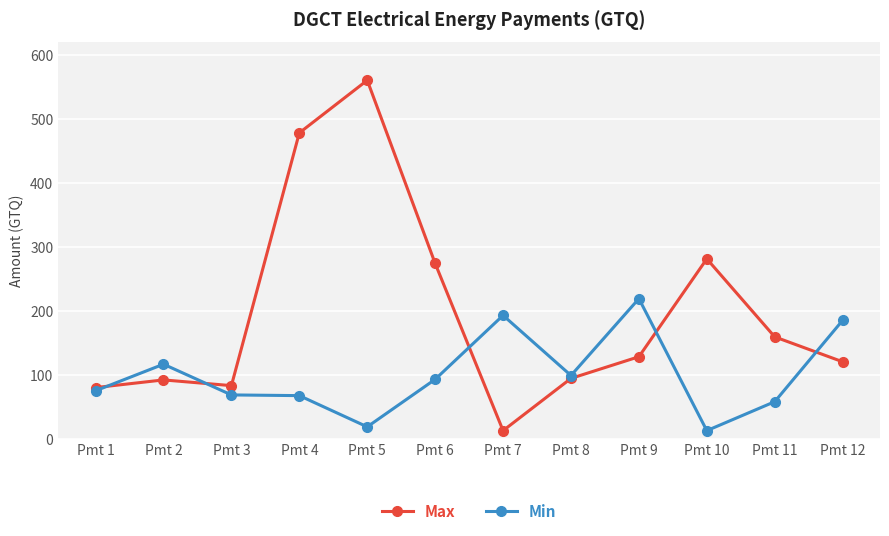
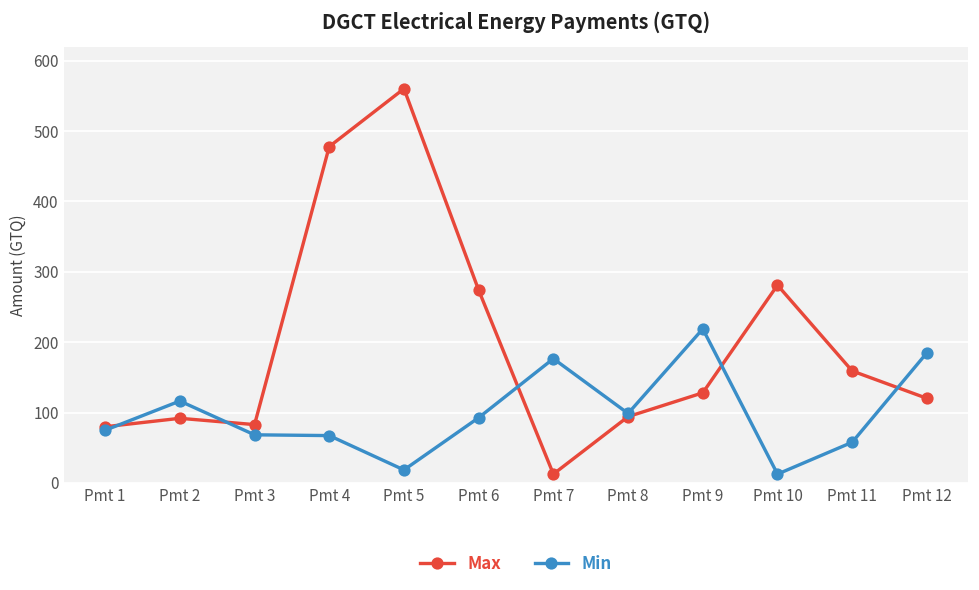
Min, Pmt 7: 190 -> 180
